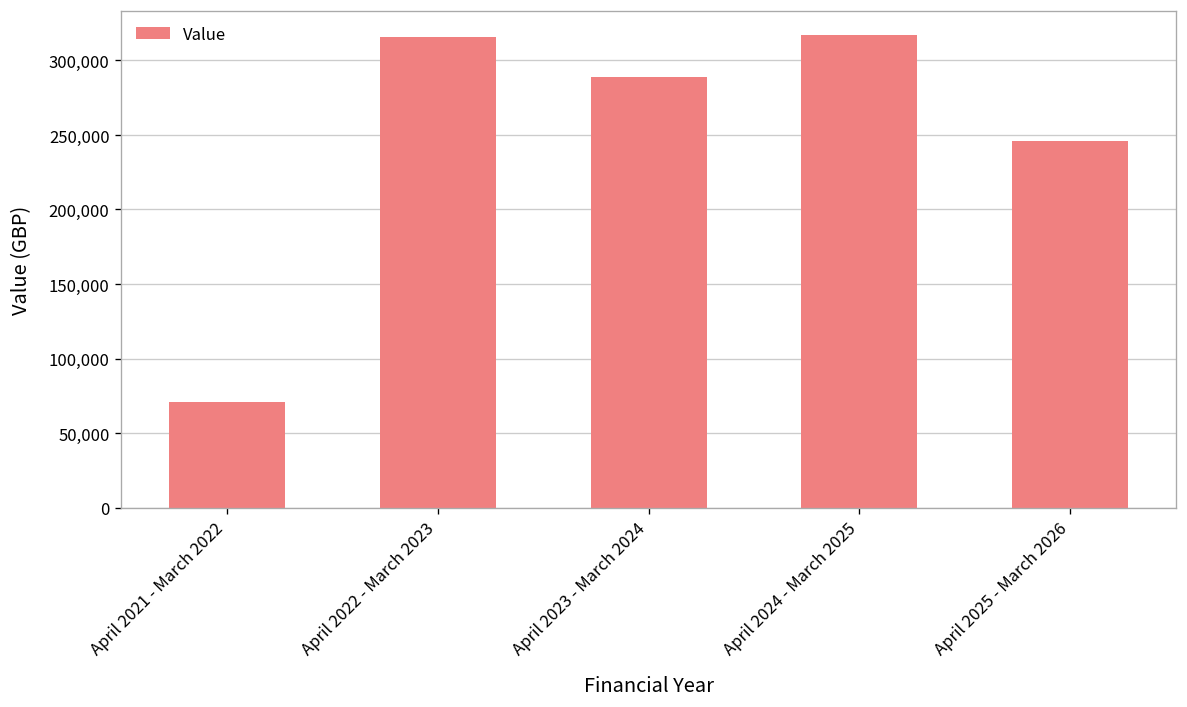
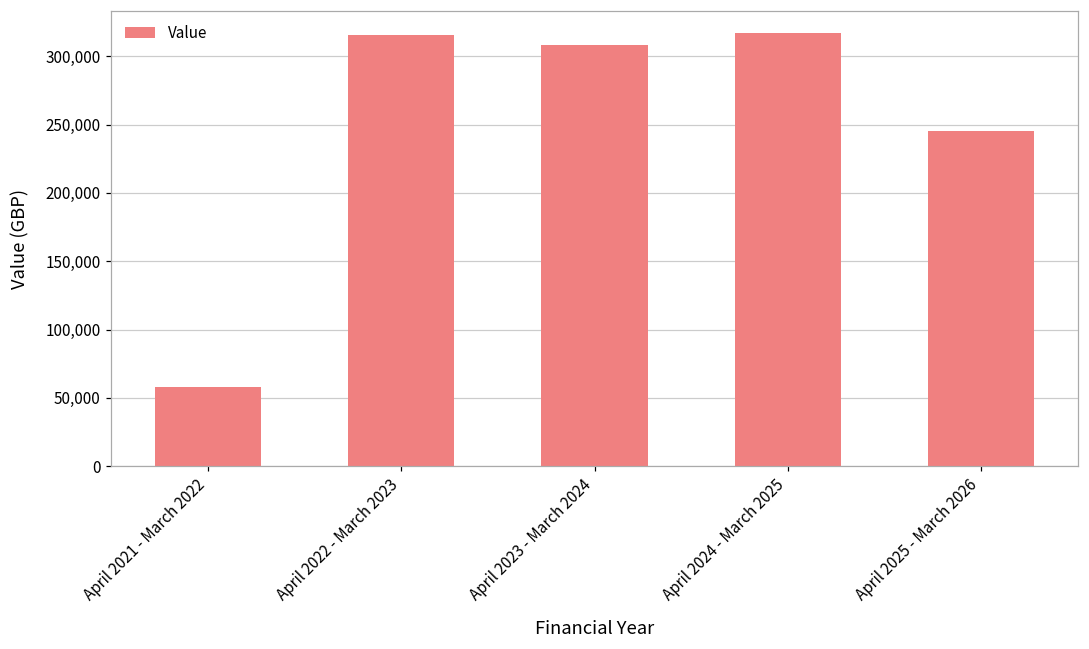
April 2021 - March 2022: 71,000 -> 58,000
April 2023 - March 2024: 289,000 -> 308,000
